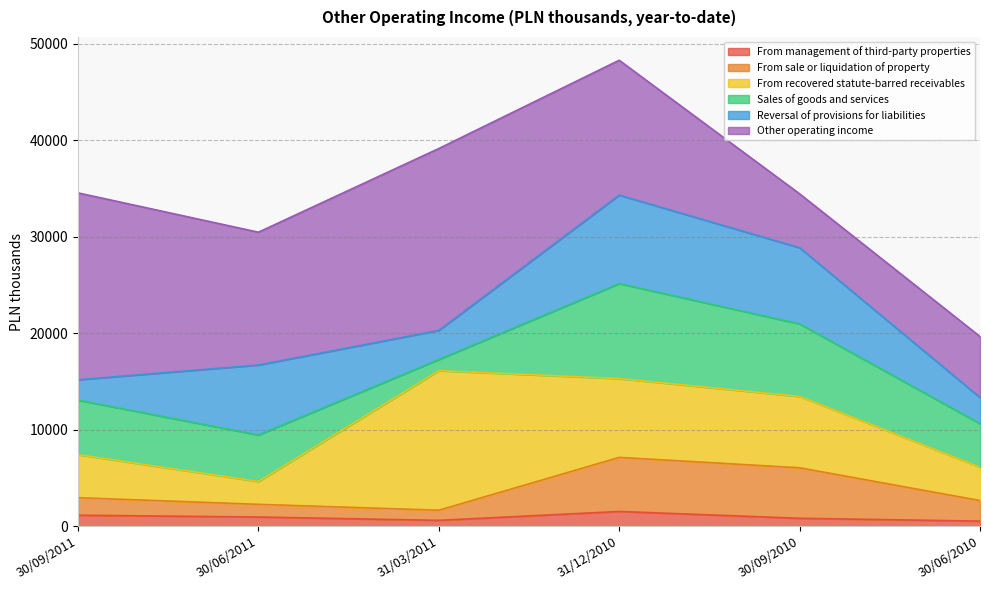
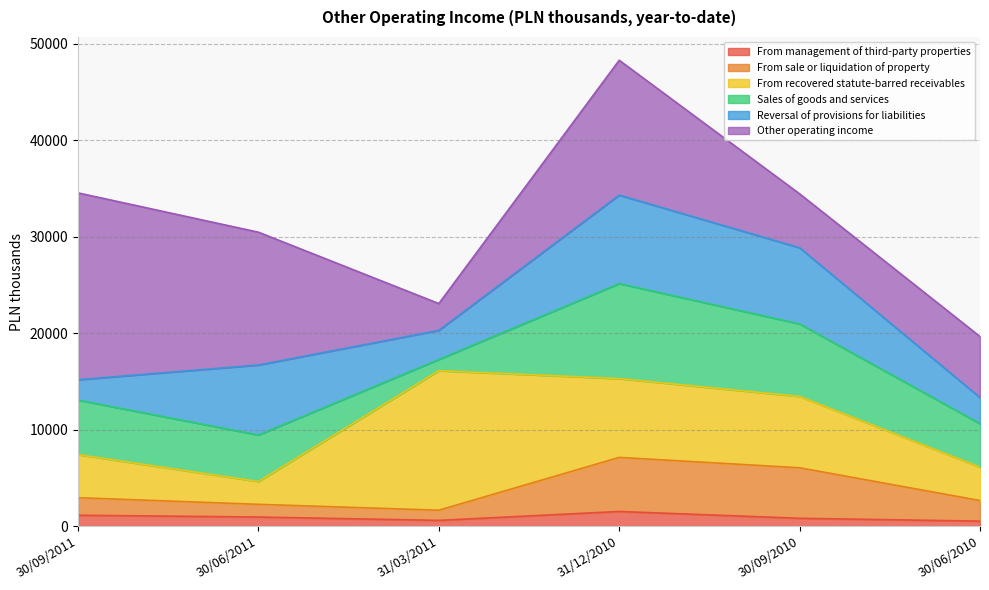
Other operating income, 31/03/2011: 19000 -> 3000
